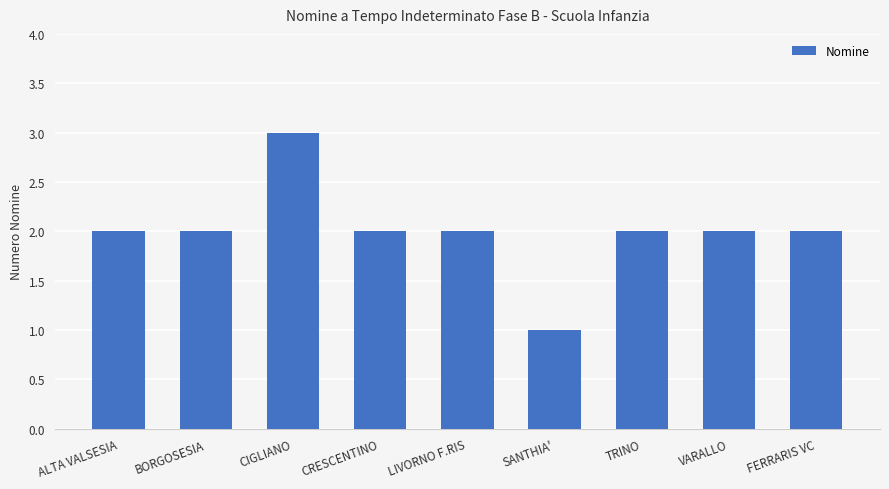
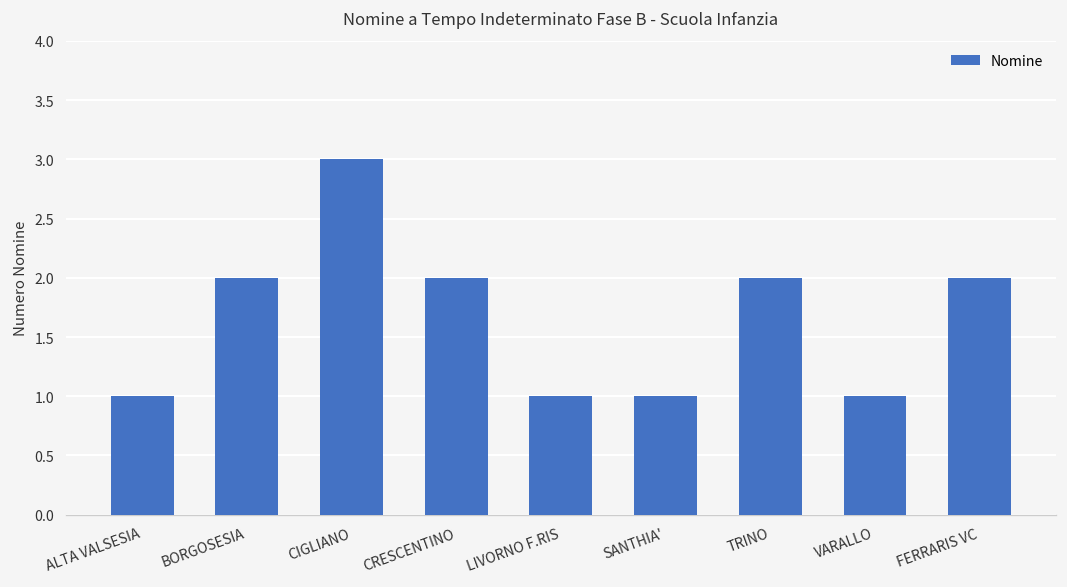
ALTA VALSESIA: 2 -> 1
LIVORNO F.RIS: 2 -> 1
VARALLO: 2 -> 1
